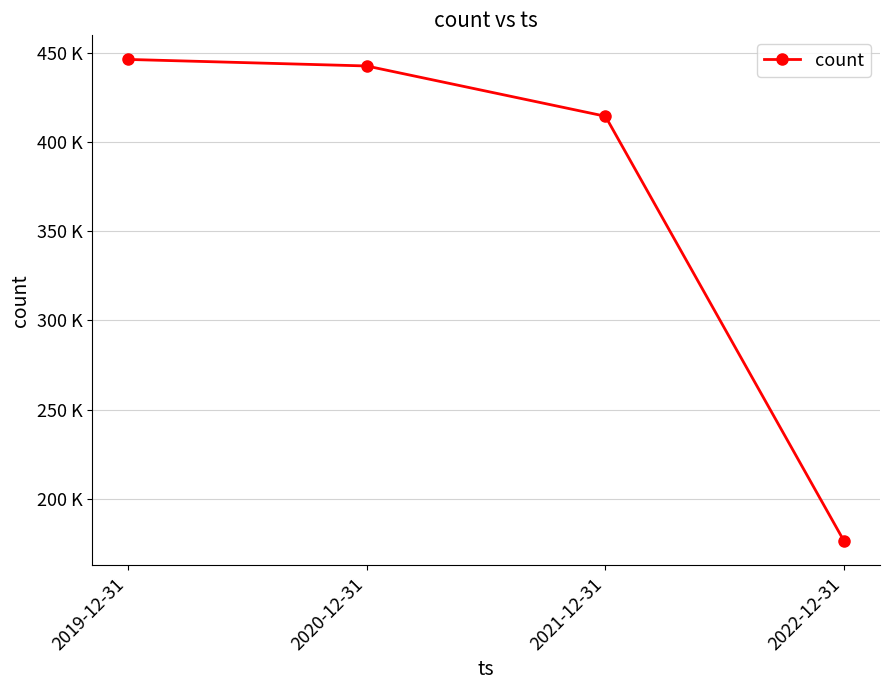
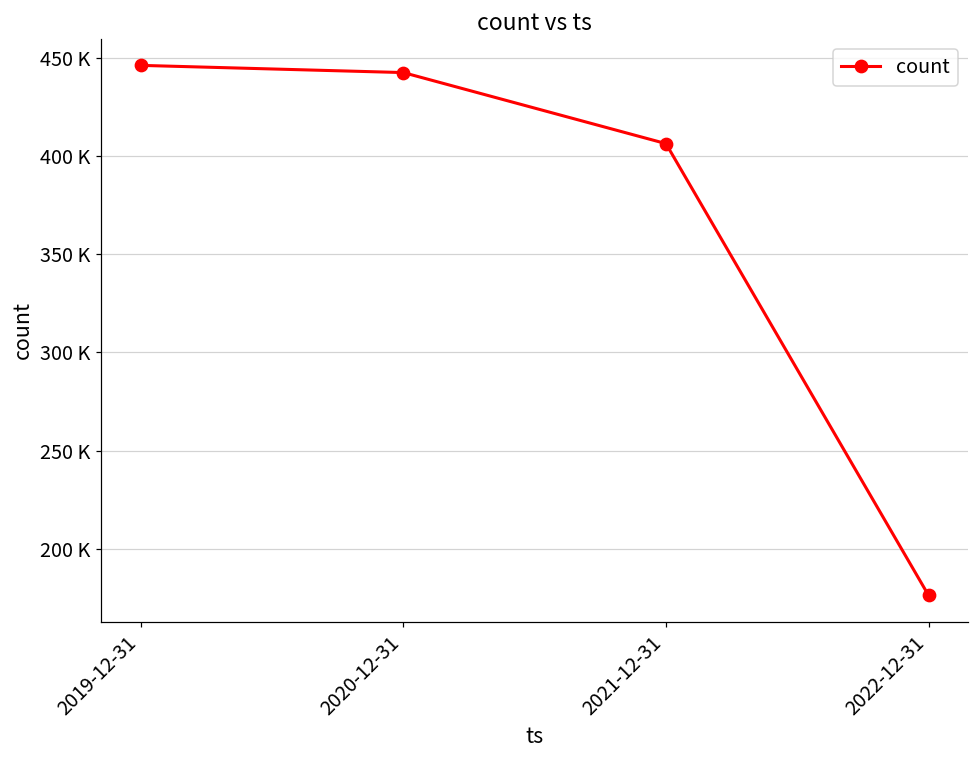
2021-12-31: 415000 -> 407000
